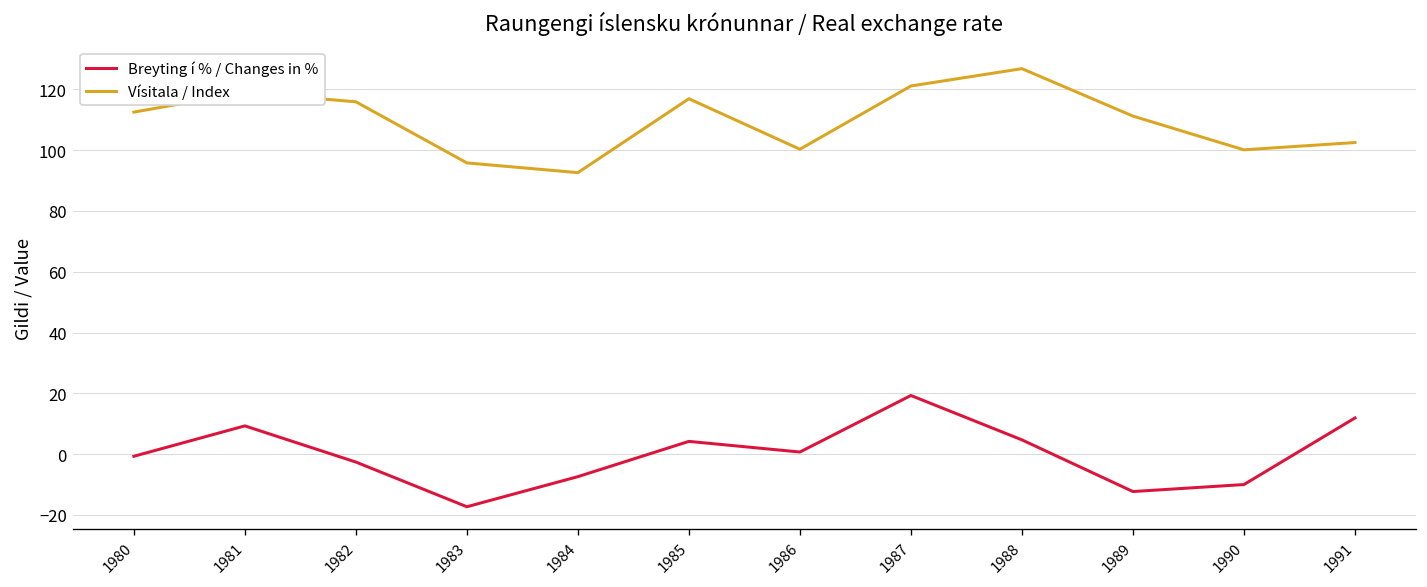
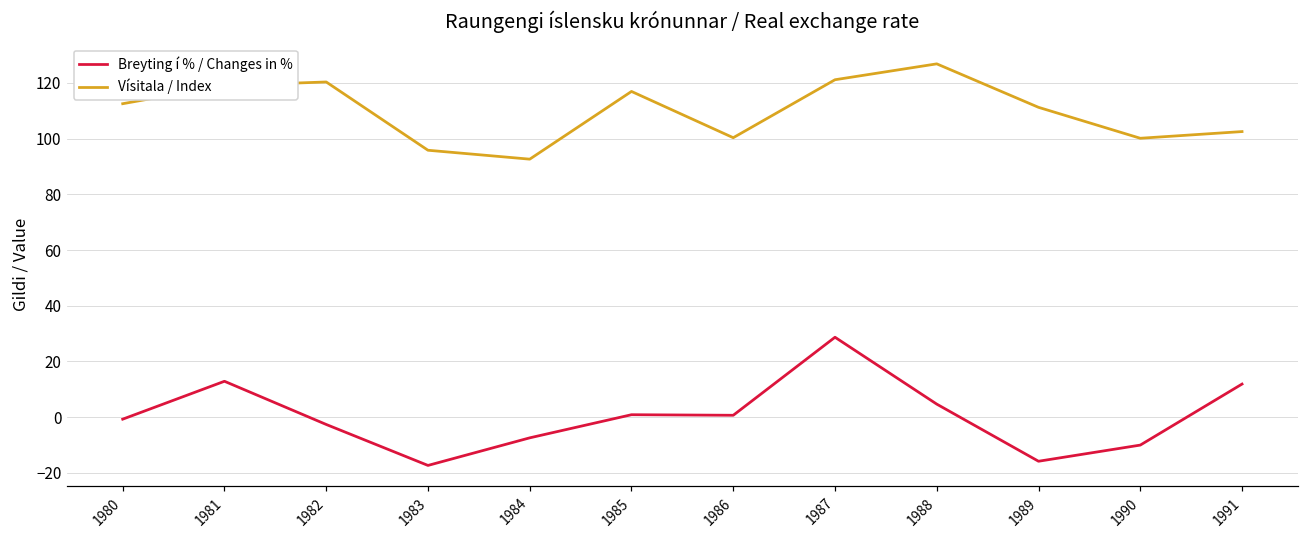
Breyting í % / Changes in %, 1981: 9 -> 13
Vísitala / Index, 1982: 116 -> 120
Breyting í % / Changes in %, 1985: 4 -> 1
Breyting í % / Changes in %, 1987: 19 -> 29
Breyting í % / Changes in %, 1989: -12 -> -16
